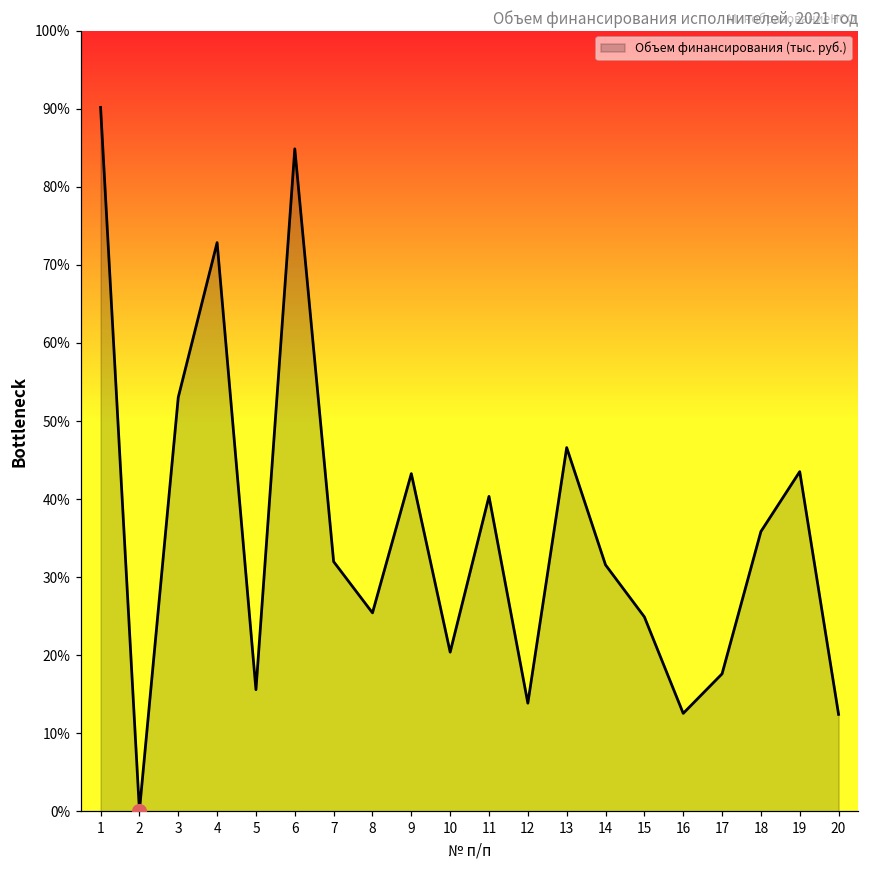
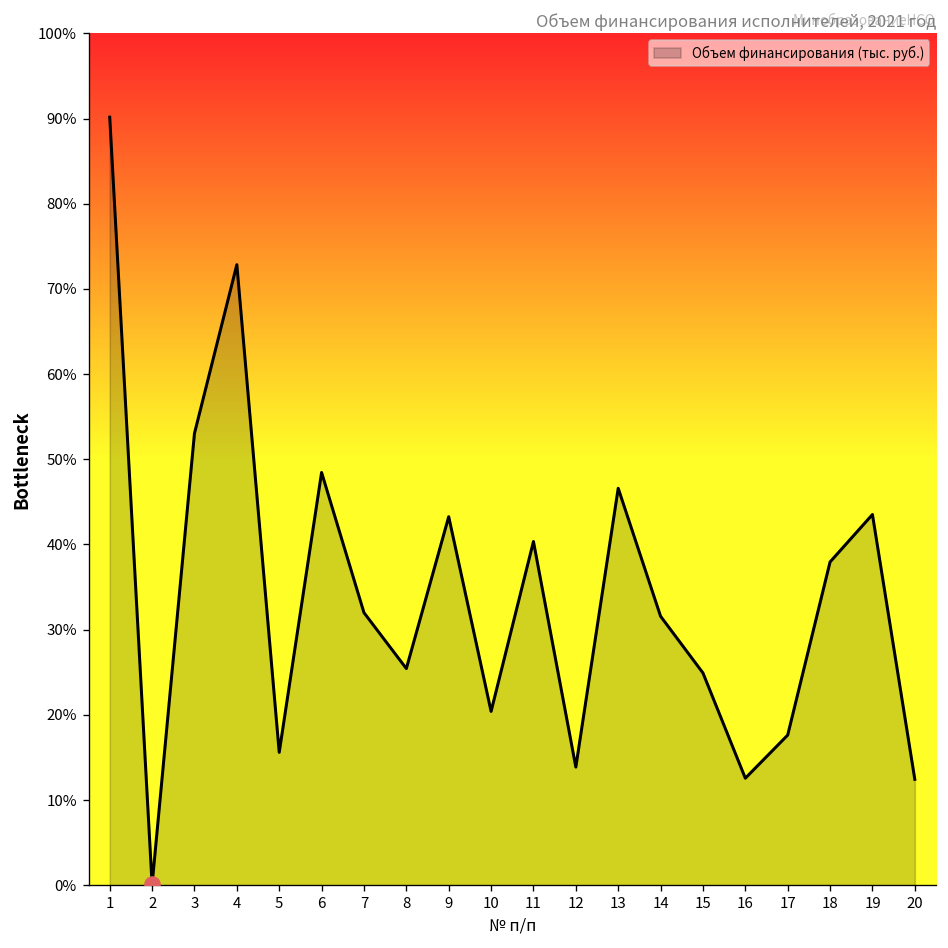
Объем финансирования (тыс. руб.), 6: 85% -> 48%
Объем финансирования (тыс. руб.), 18: 36% -> 38%
